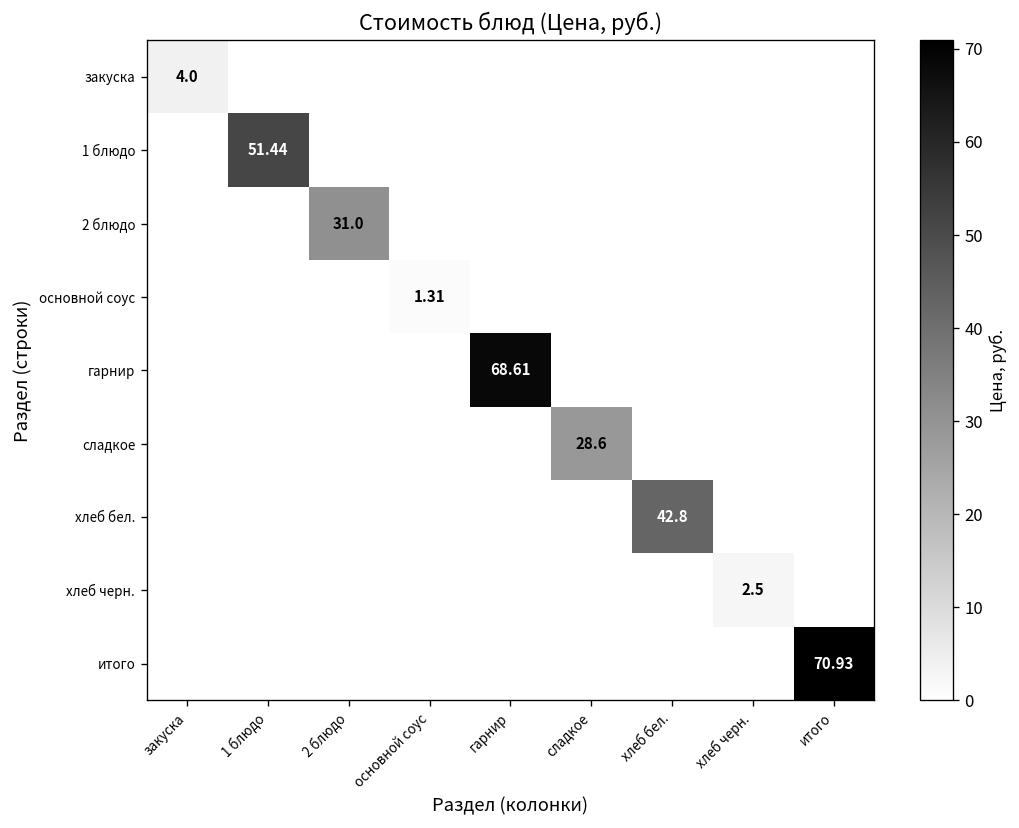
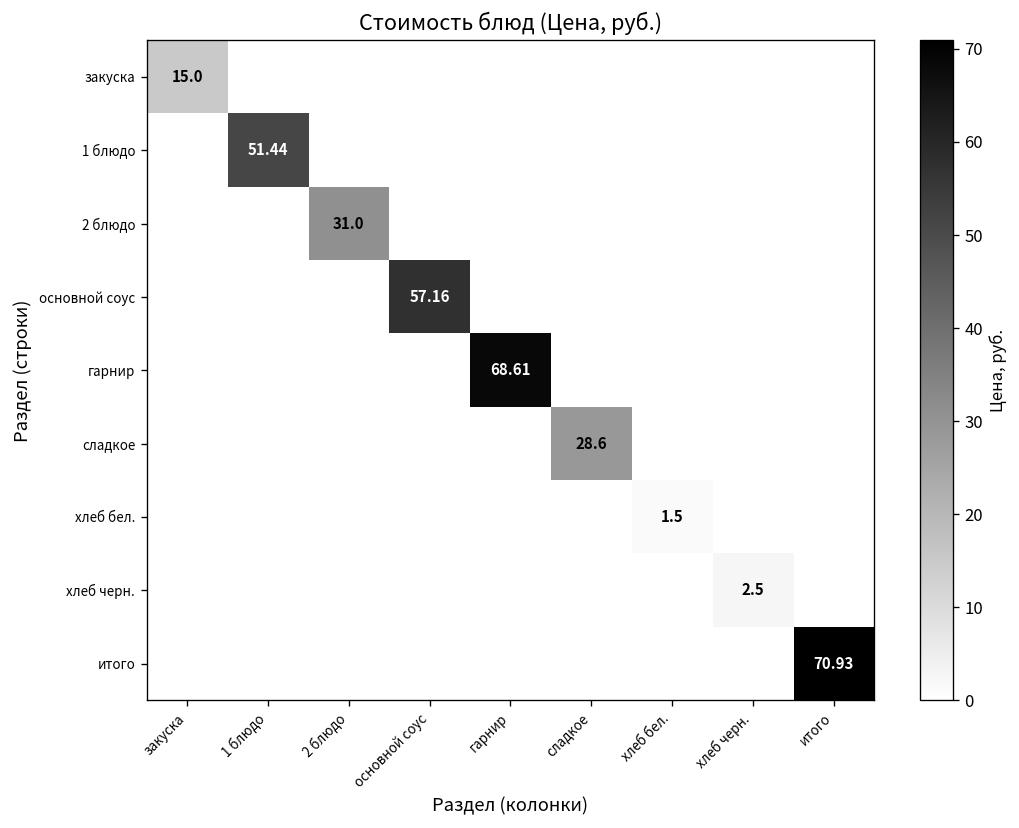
закуска, закуска: 4.0 -> 15.0
основной соус, основной соус: 1.31 -> 57.16
хлеб бел., хлеб бел.: 42.8 -> 1.5
